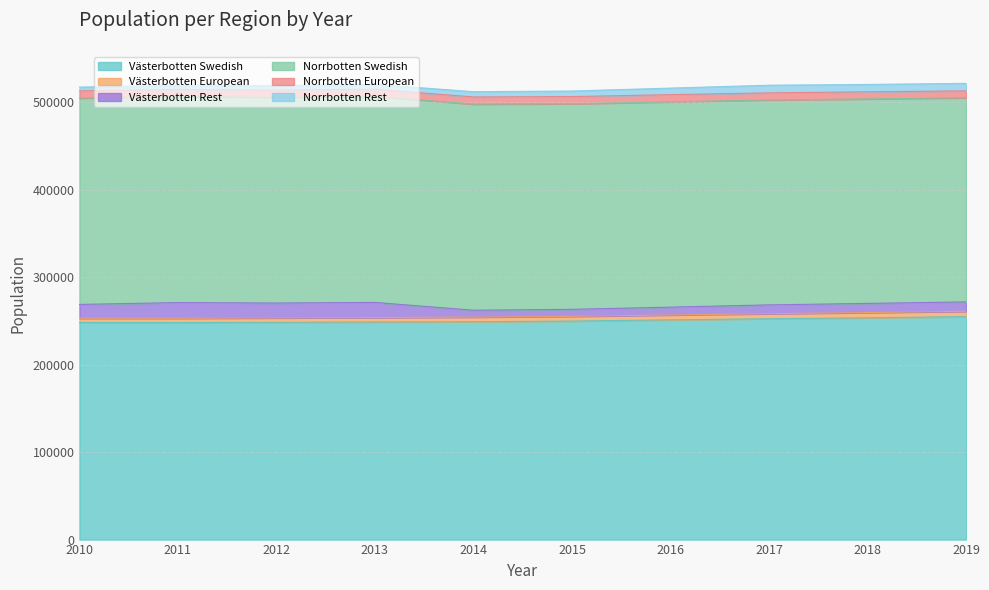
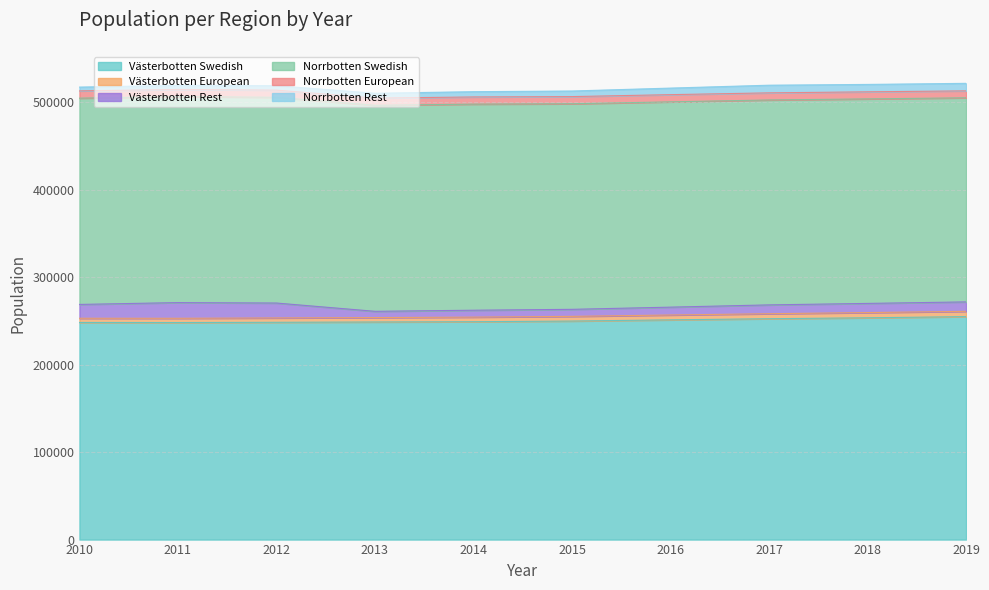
Västerbotten Rest, 2013: 20000 -> 10000
